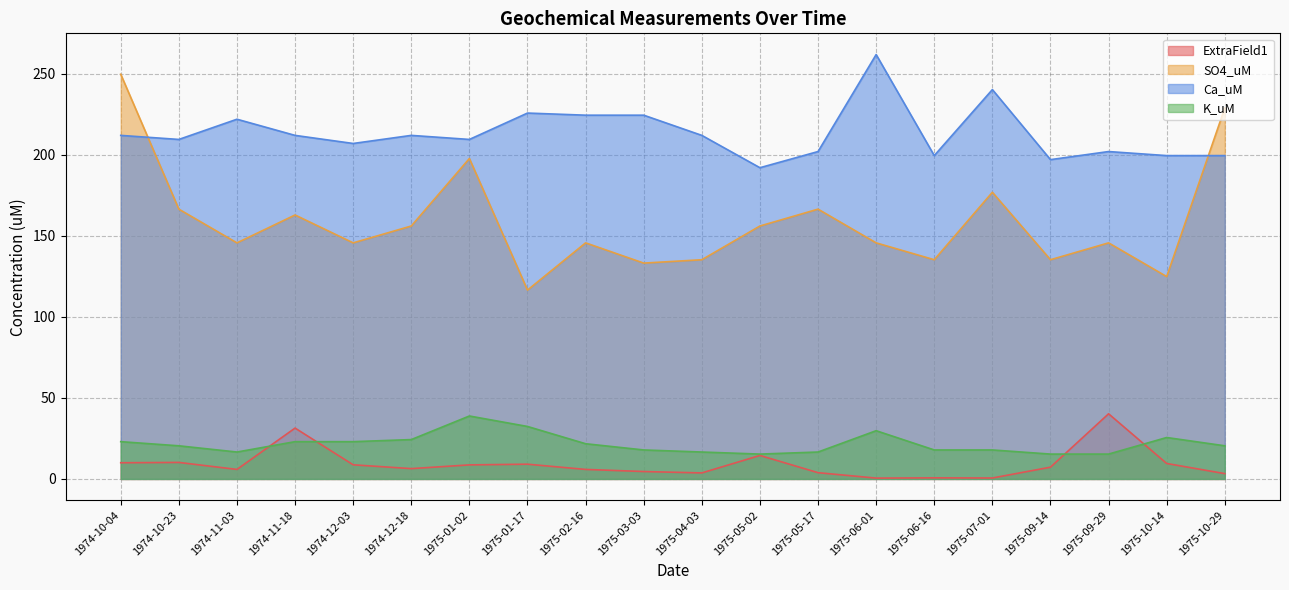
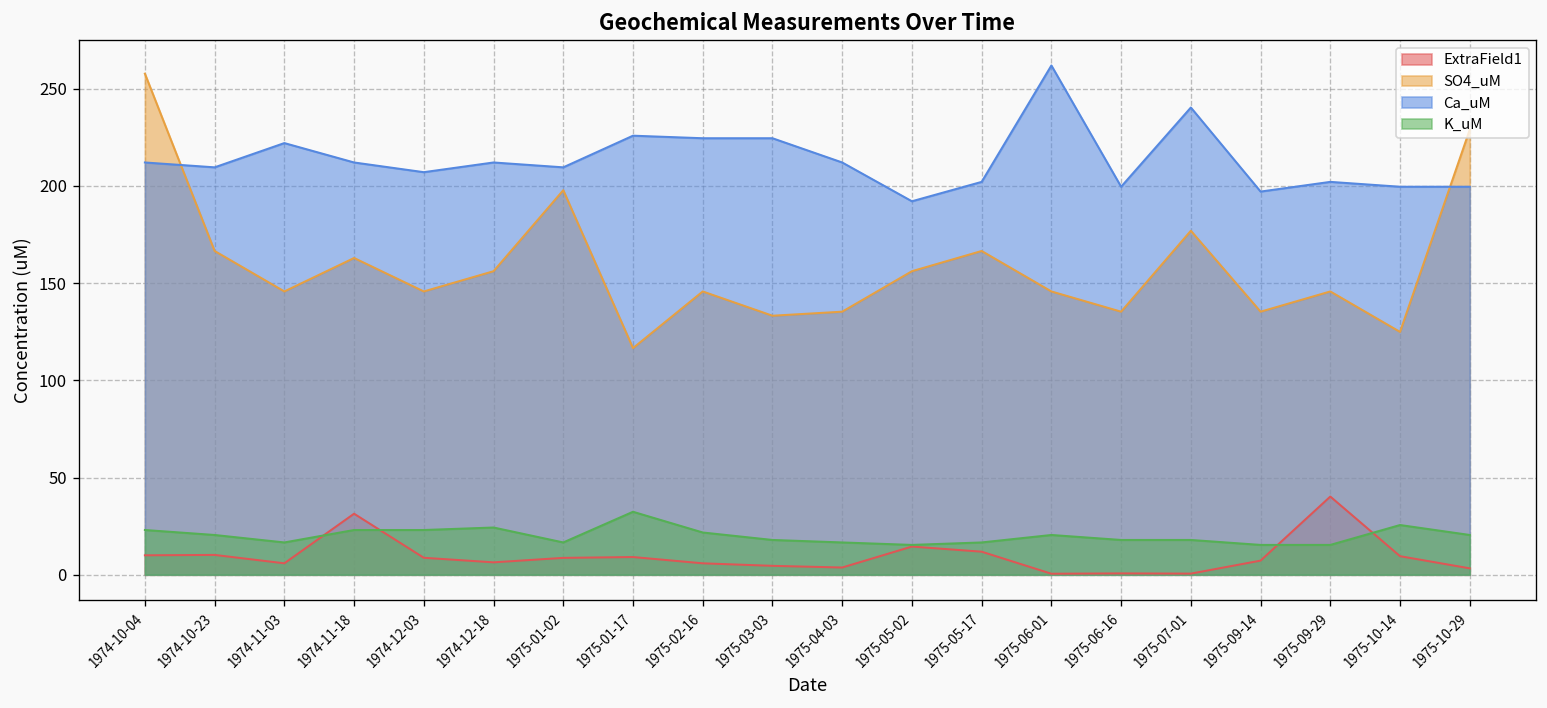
SO4_uM, 1974-10-04: 250 -> 258
K_uM, 1975-01-02: 39 -> 17
ExtraField1, 1975-05-17: 4 -> 12
K_uM, 1975-06-01: 30 -> 20
